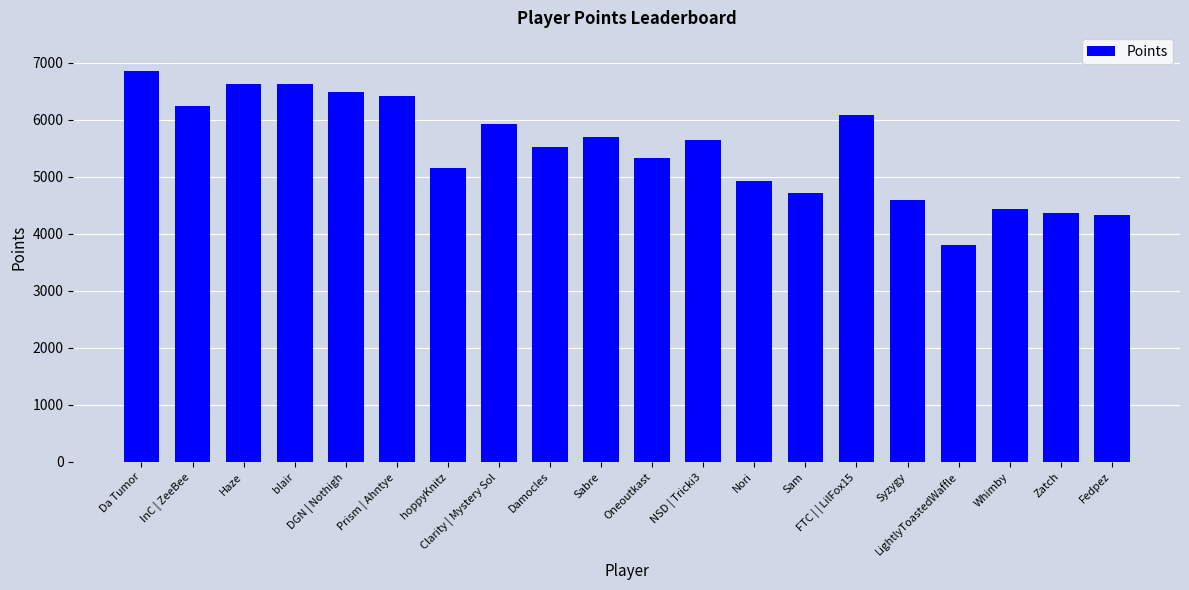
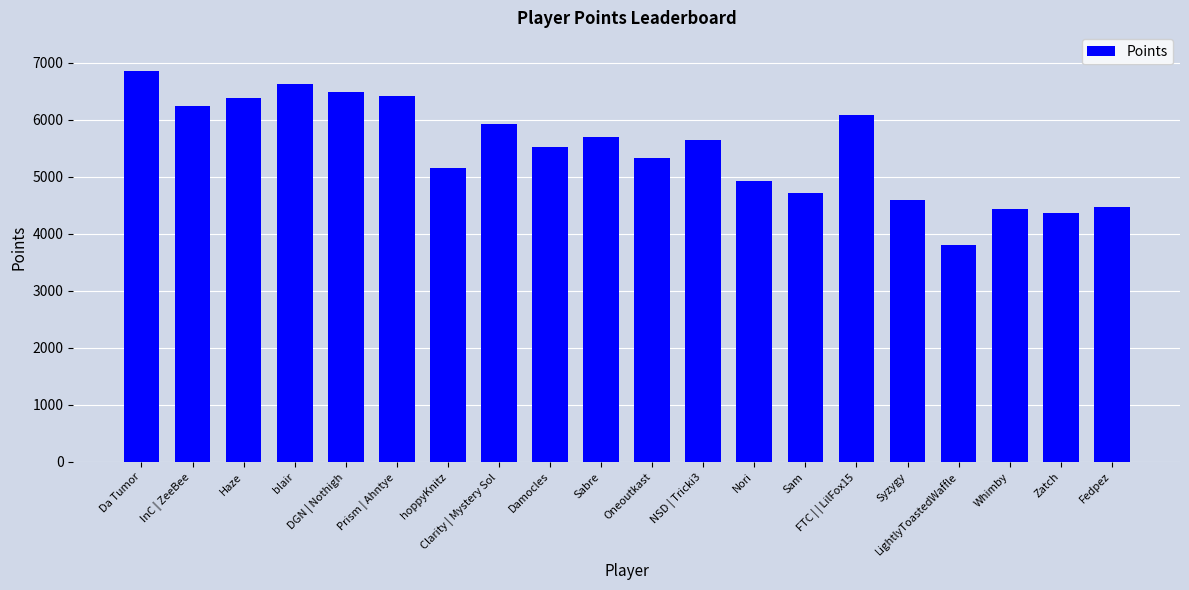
Haze: 6600 -> 6400
Fedpez: 4300 -> 4500
